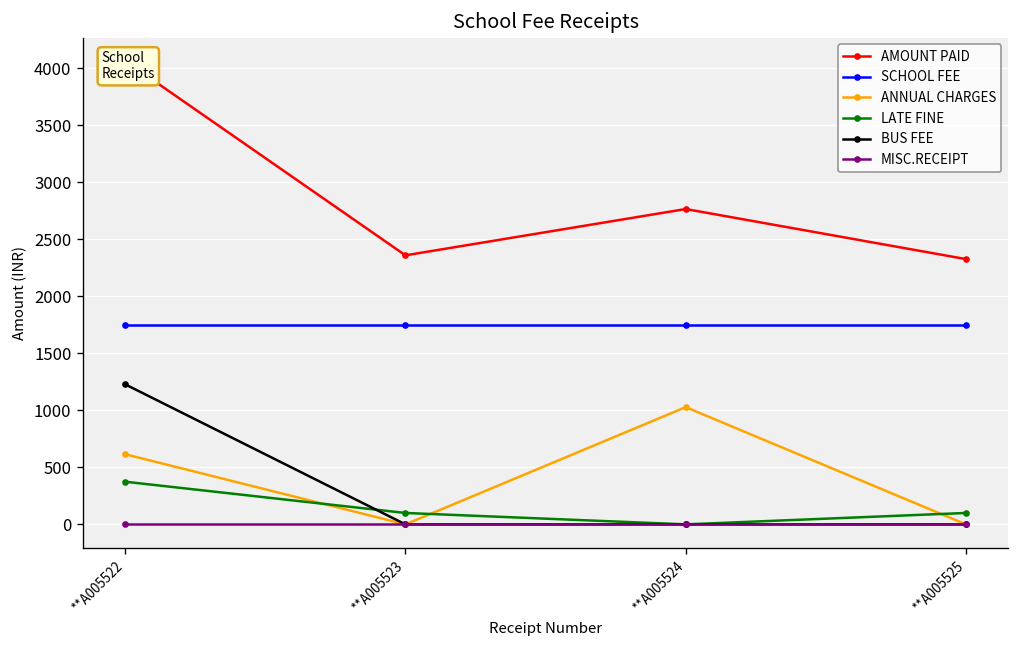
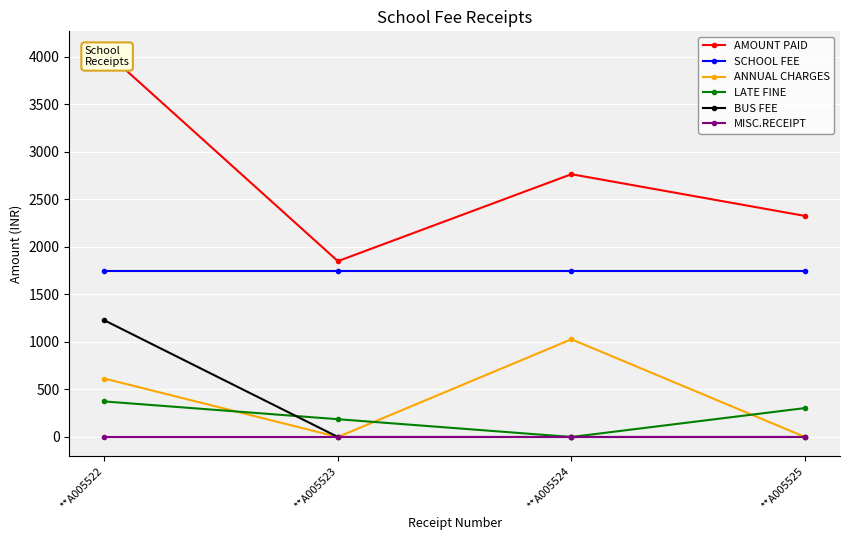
AMOUNT PAID, **A005523: 2400 -> 1900
LATE FINE, **A005523: 100 -> 200
LATE FINE, **A005525: 100 -> 300
